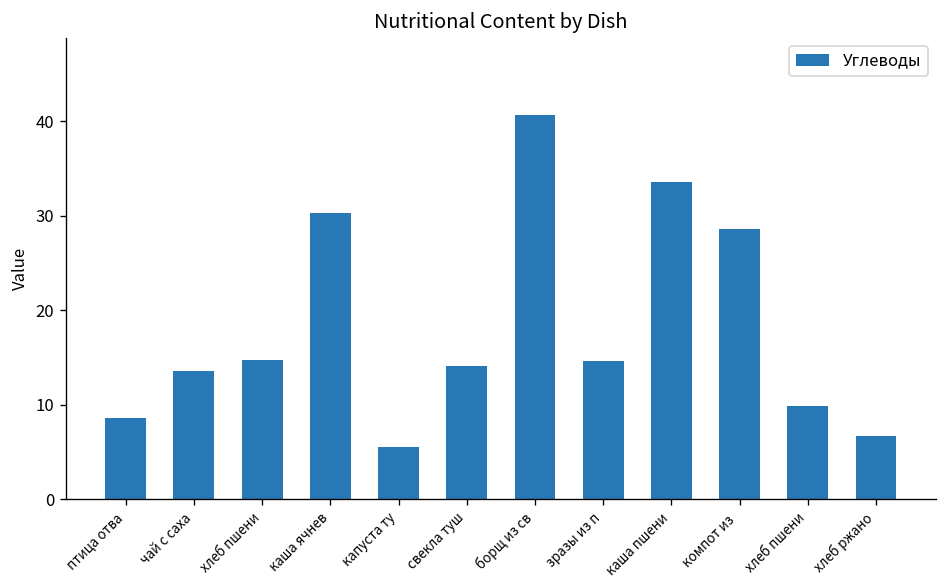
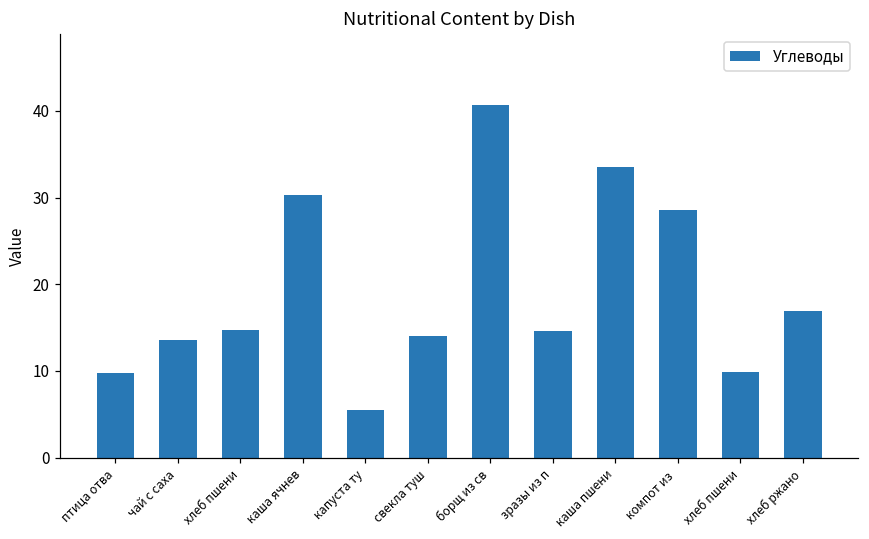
птица отва: 9 -> 10
хлеб ржано: 7 -> 17
